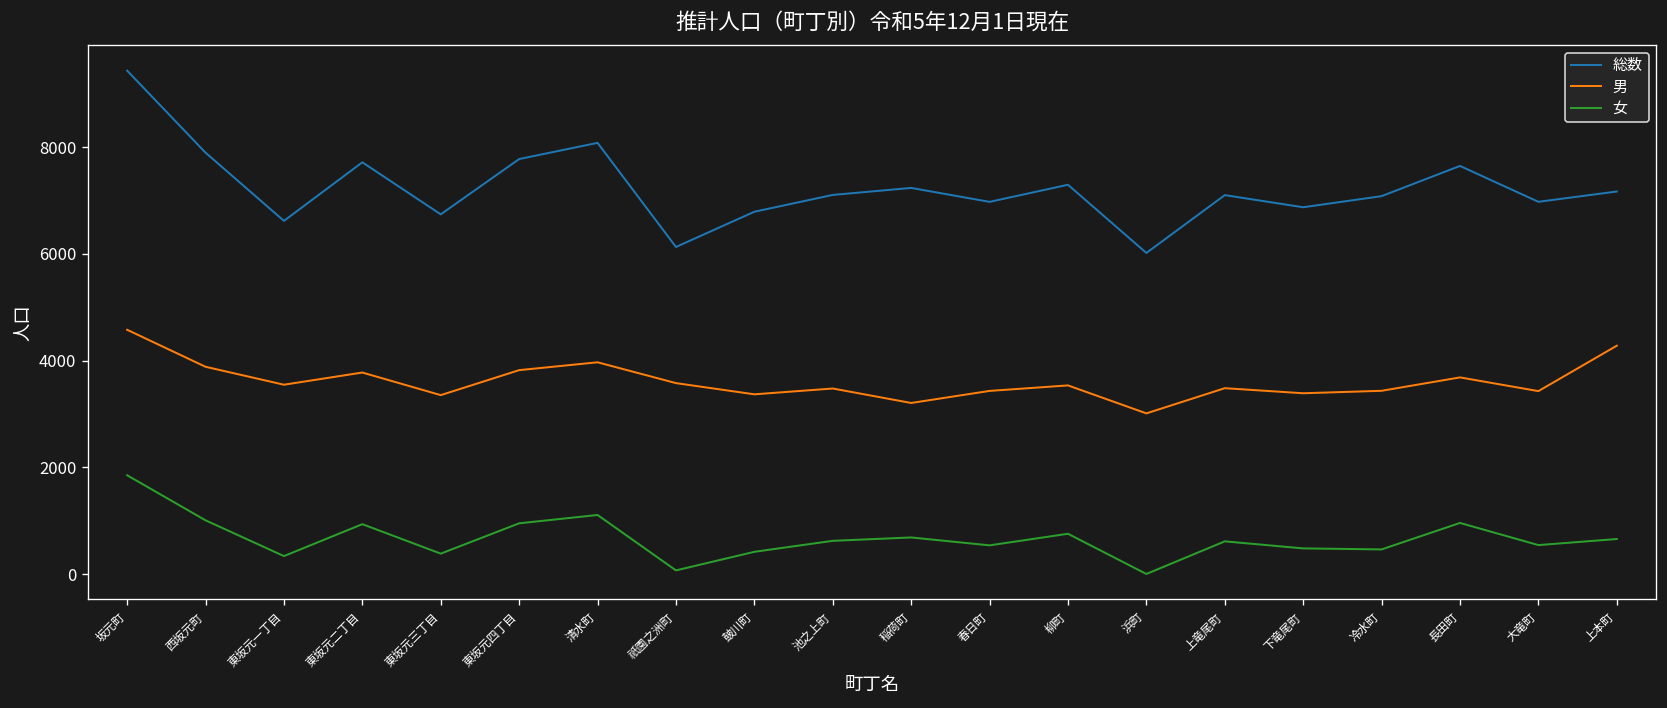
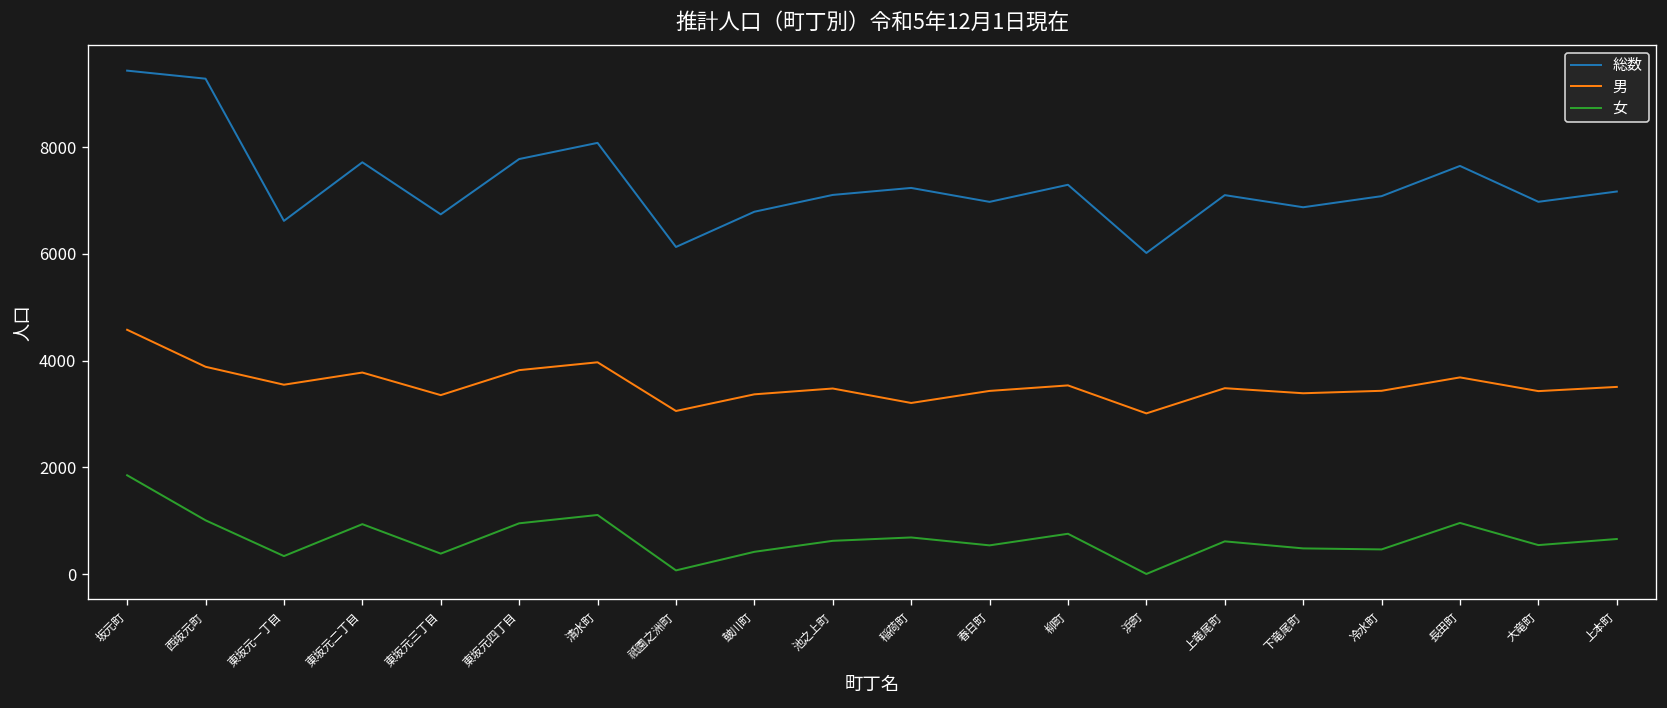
総数, 西坂元町: 7900 -> 9300
男, 祇園之洲町: 3600 -> 3100
男, 上本町: 4300 -> 3500
